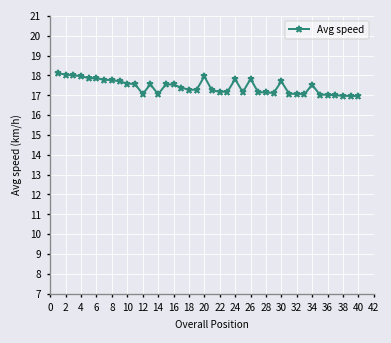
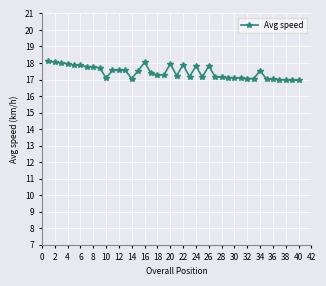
10: 17.6 -> 17.1
12: 17.1 -> 17.6
16: 17.5 -> 18.0
22: 17.2 -> 17.9
30: 17.7 -> 17.1
